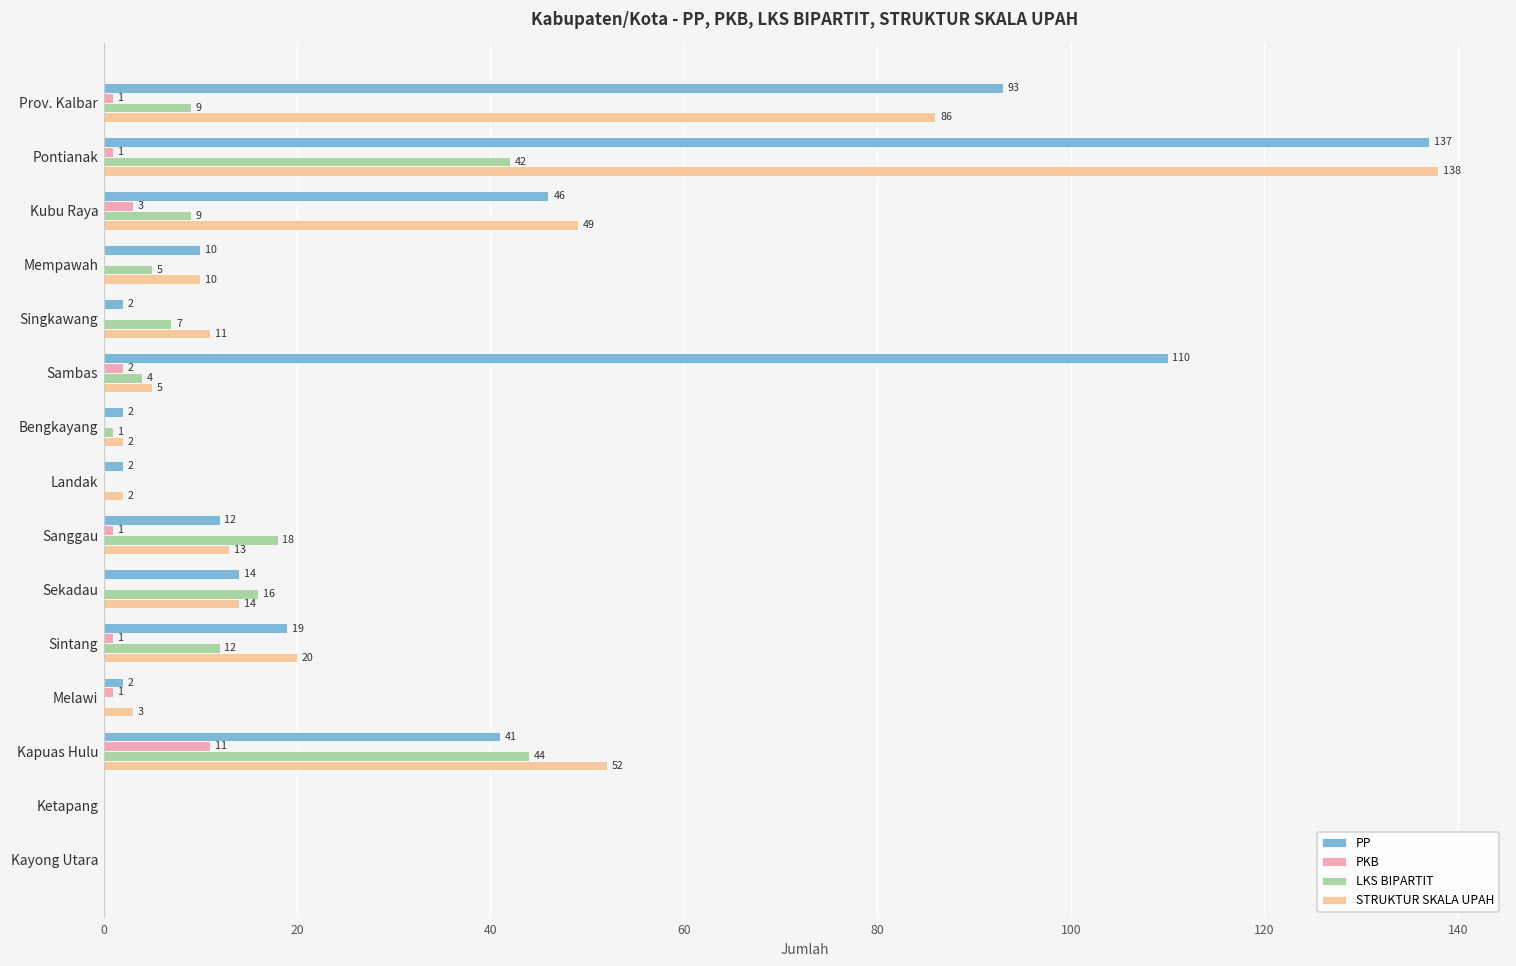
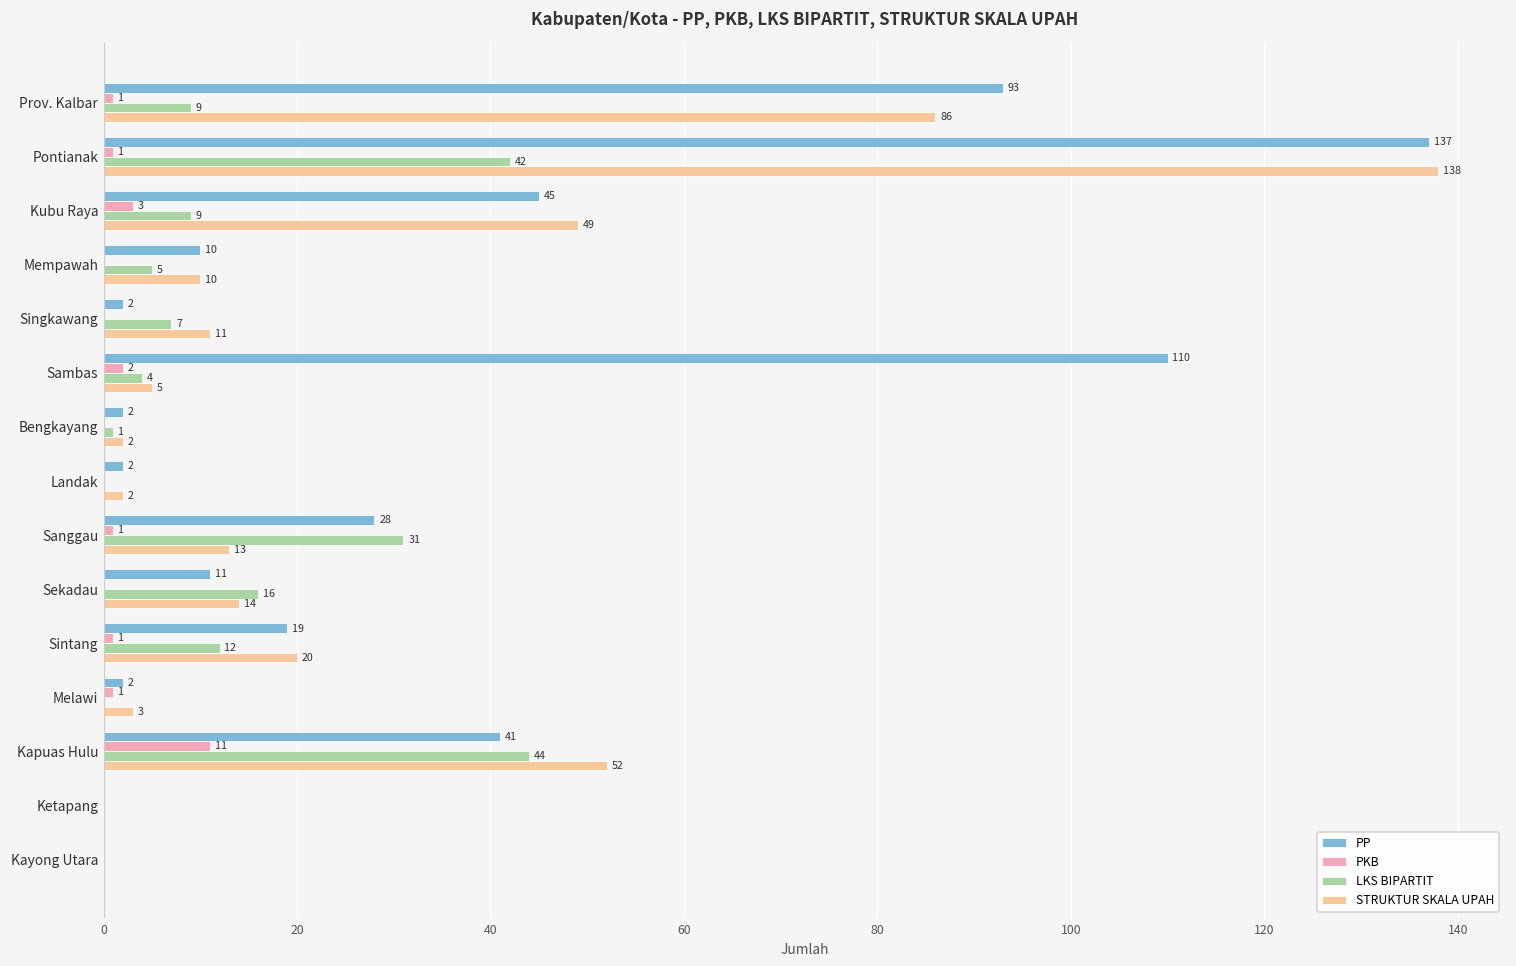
PP, Kubu Raya: 46 -> 45
PP, Sanggau: 12 -> 28
LKS BIPARTIT, Sanggau: 18 -> 31
PP, Sekadau: 14 -> 11
